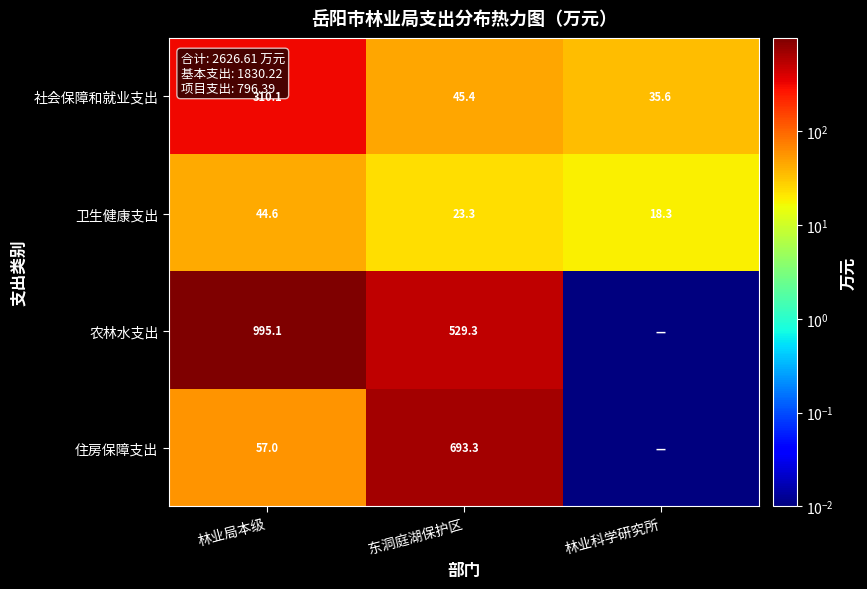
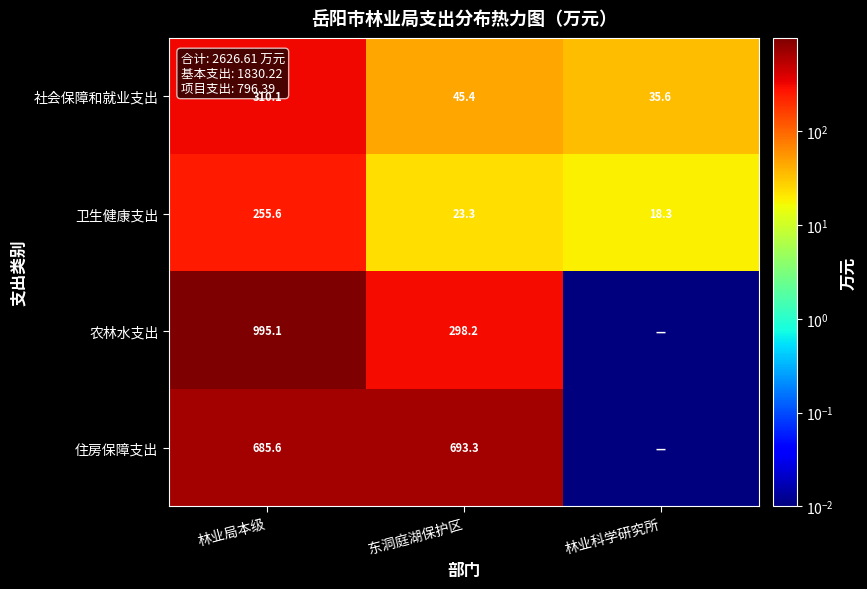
卫生健康支出, 林业局本级: 44.6 -> 255.6
农林水支出, 东洞庭湖保护区: 529.3 -> 298.2
住房保障支出, 林业局本级: 57.0 -> 685.6
